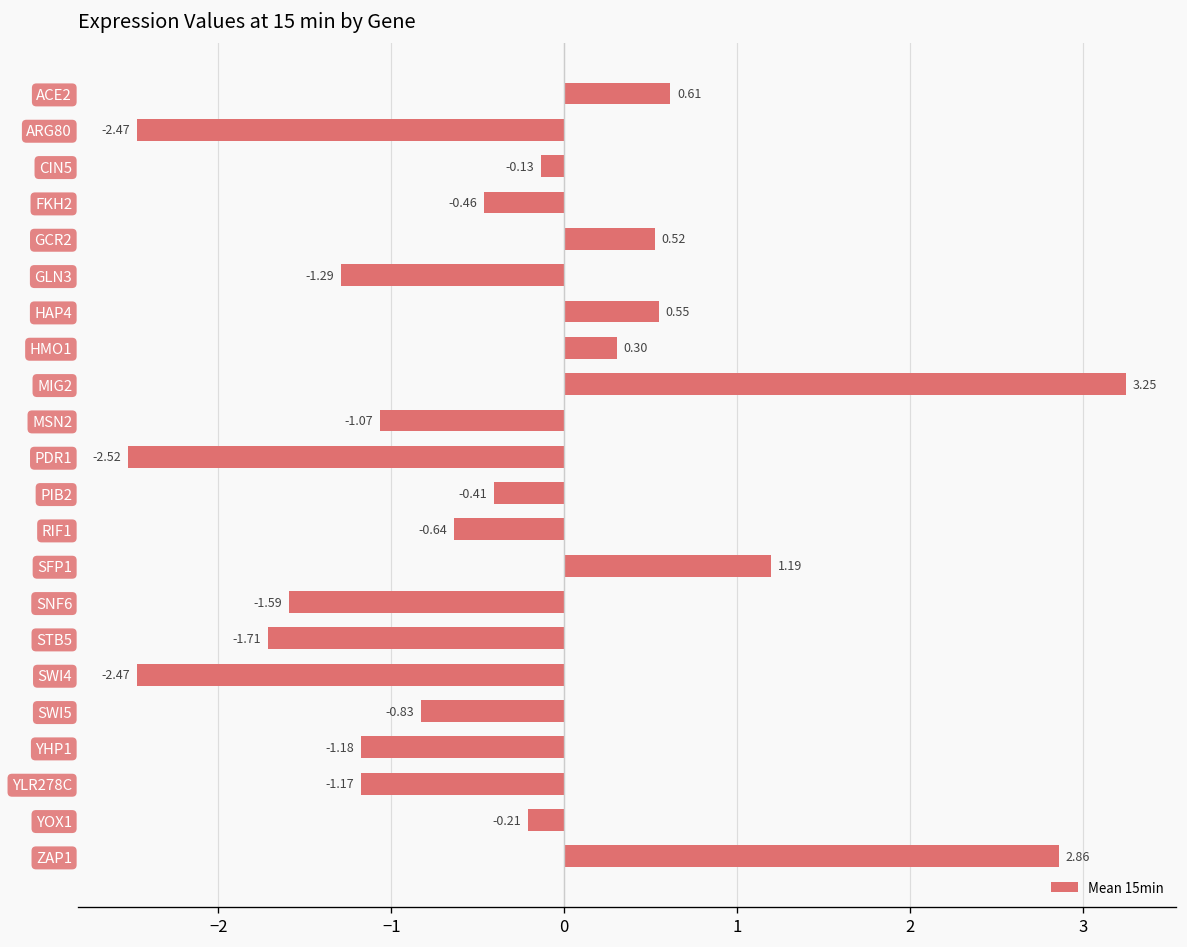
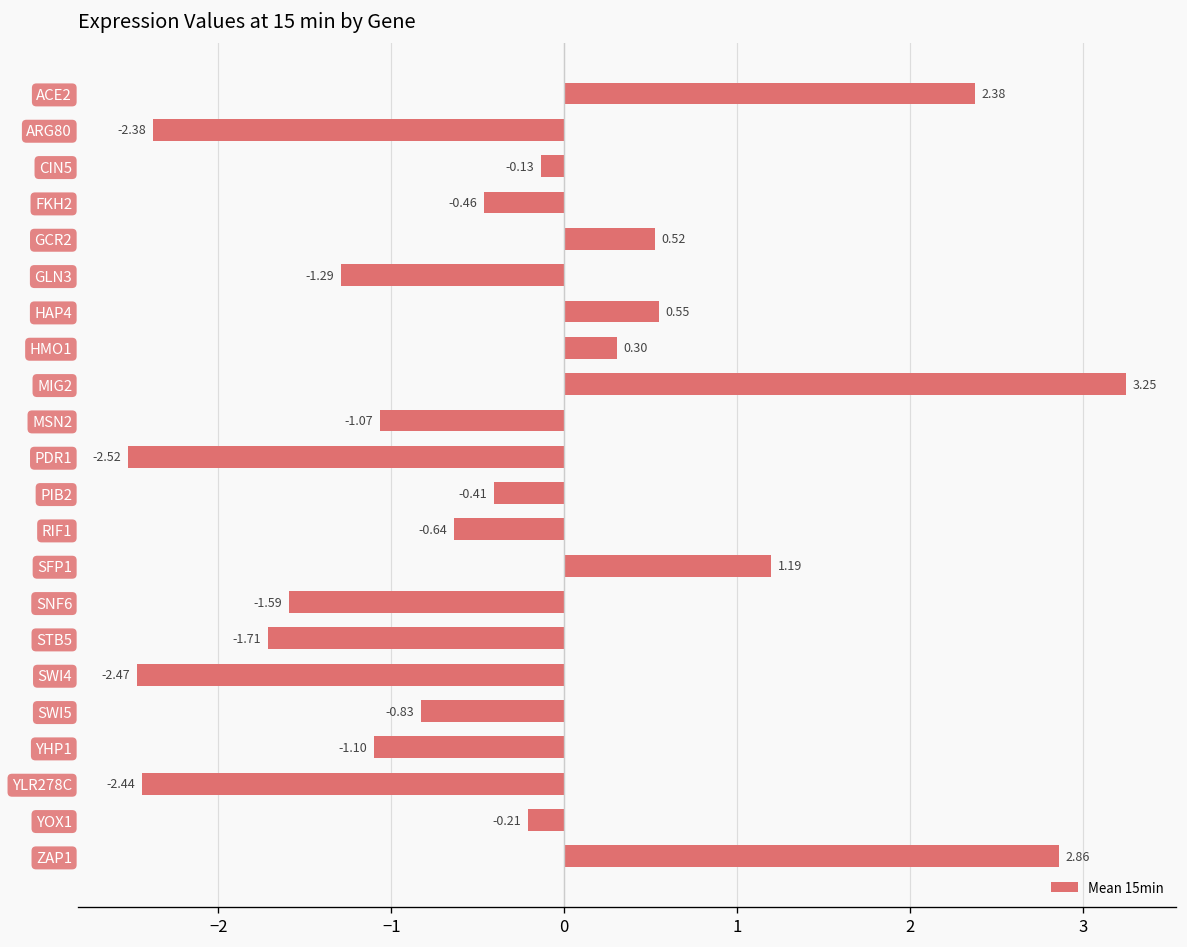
ACE2: 0.61 -> 2.38
ARG80: -2.47 -> -2.38
YHP1: -1.18 -> -1.10
YLR278C: -1.17 -> -2.44
